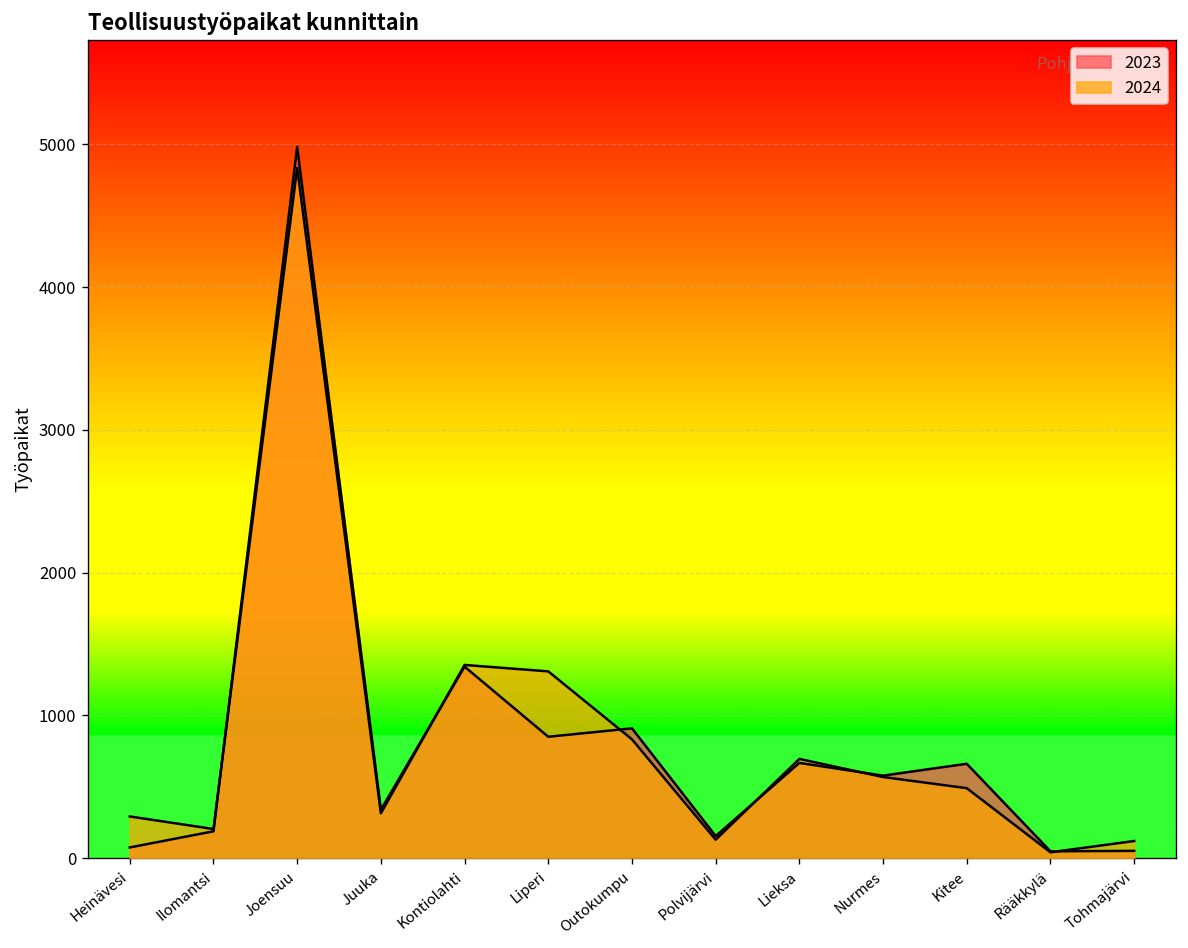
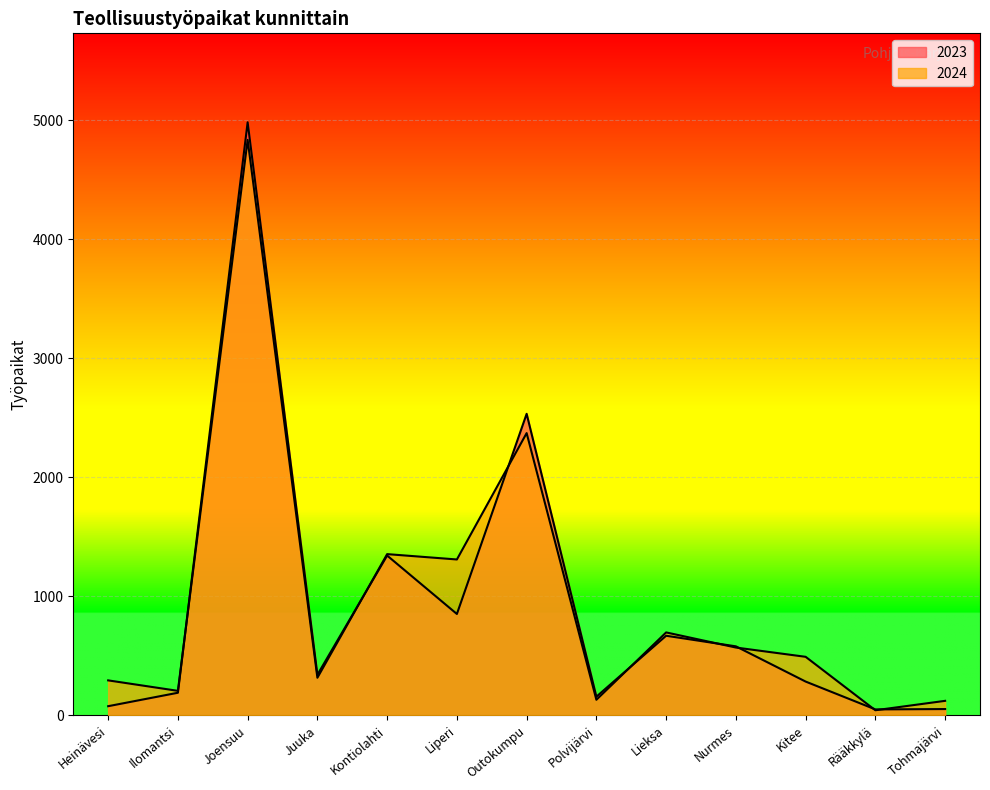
2023, Outokumpu: 910 -> 2530
2024, Outokumpu: 830 -> 2370
2023, Kitee: 660 -> 280
